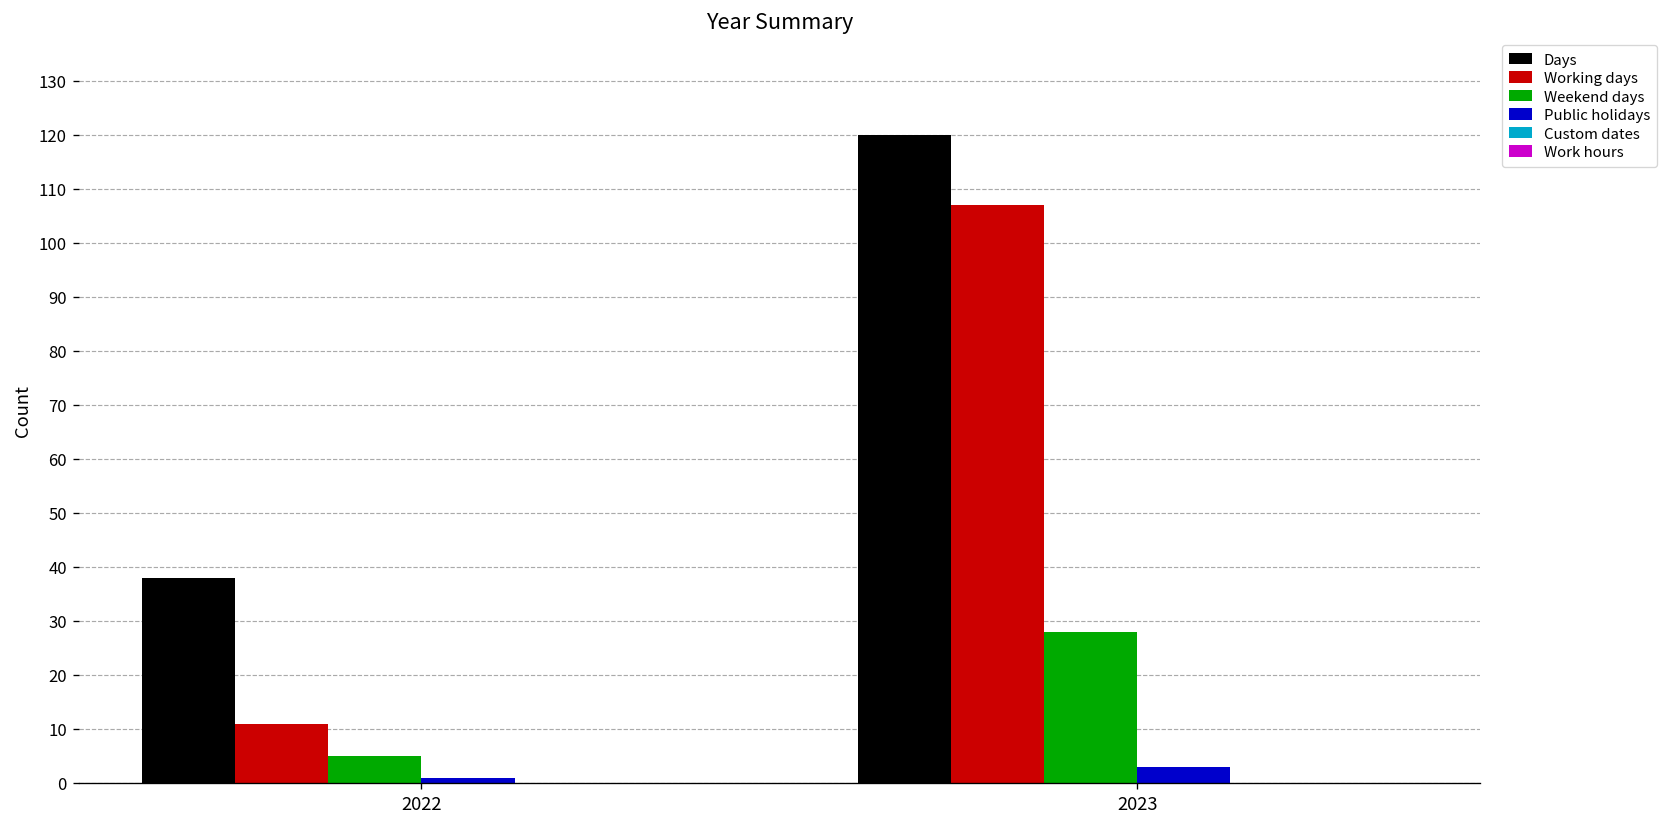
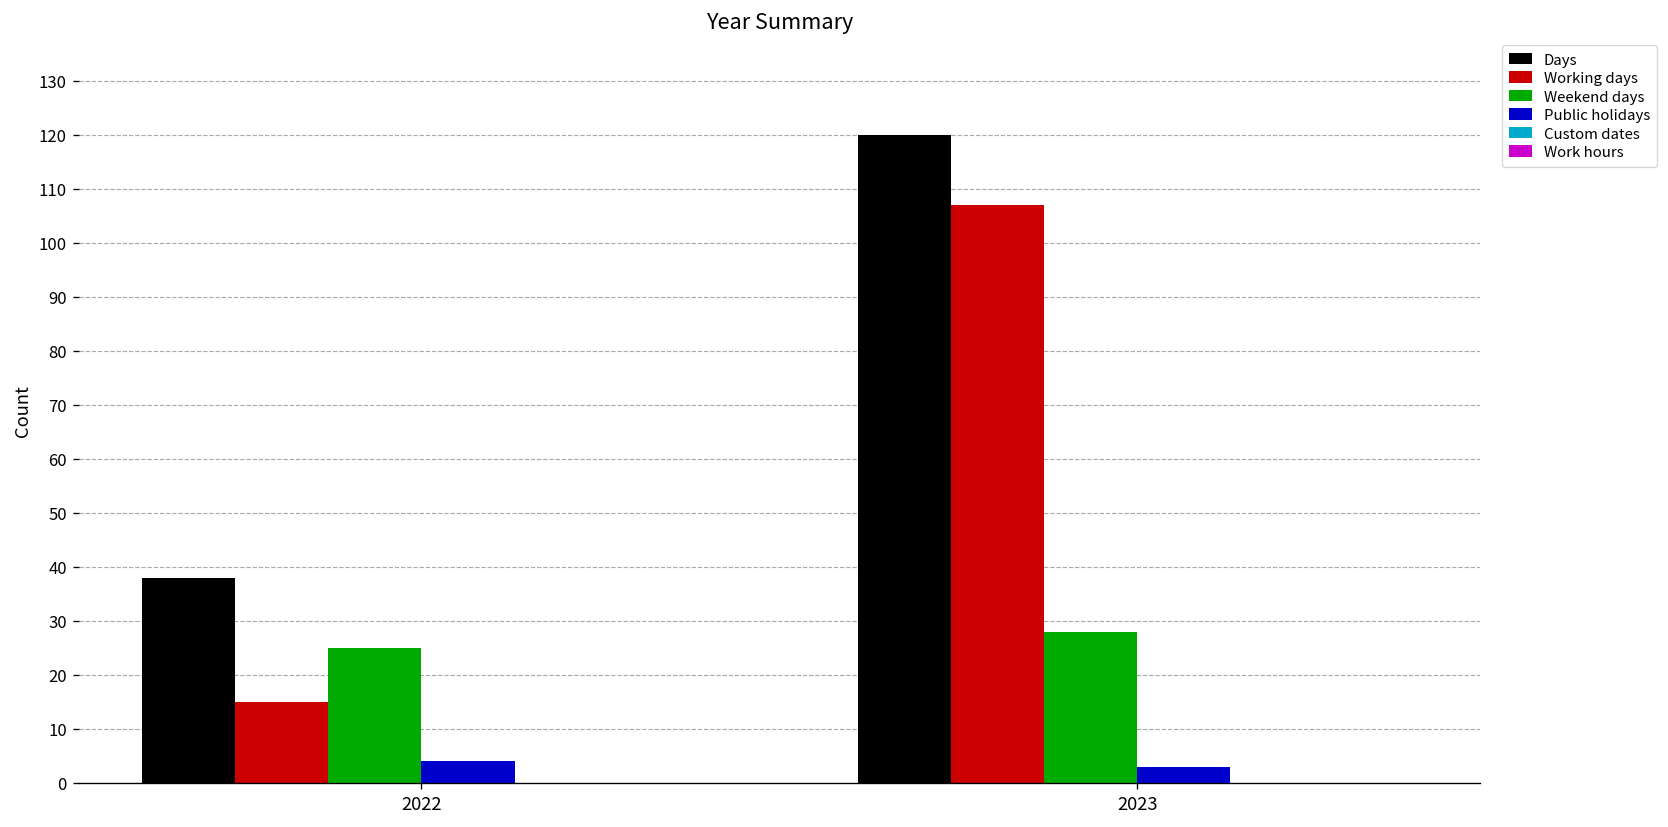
Working days, 2022: 11 -> 15
Weekend days, 2022: 5 -> 25
Public holidays, 2022: 1 -> 4
